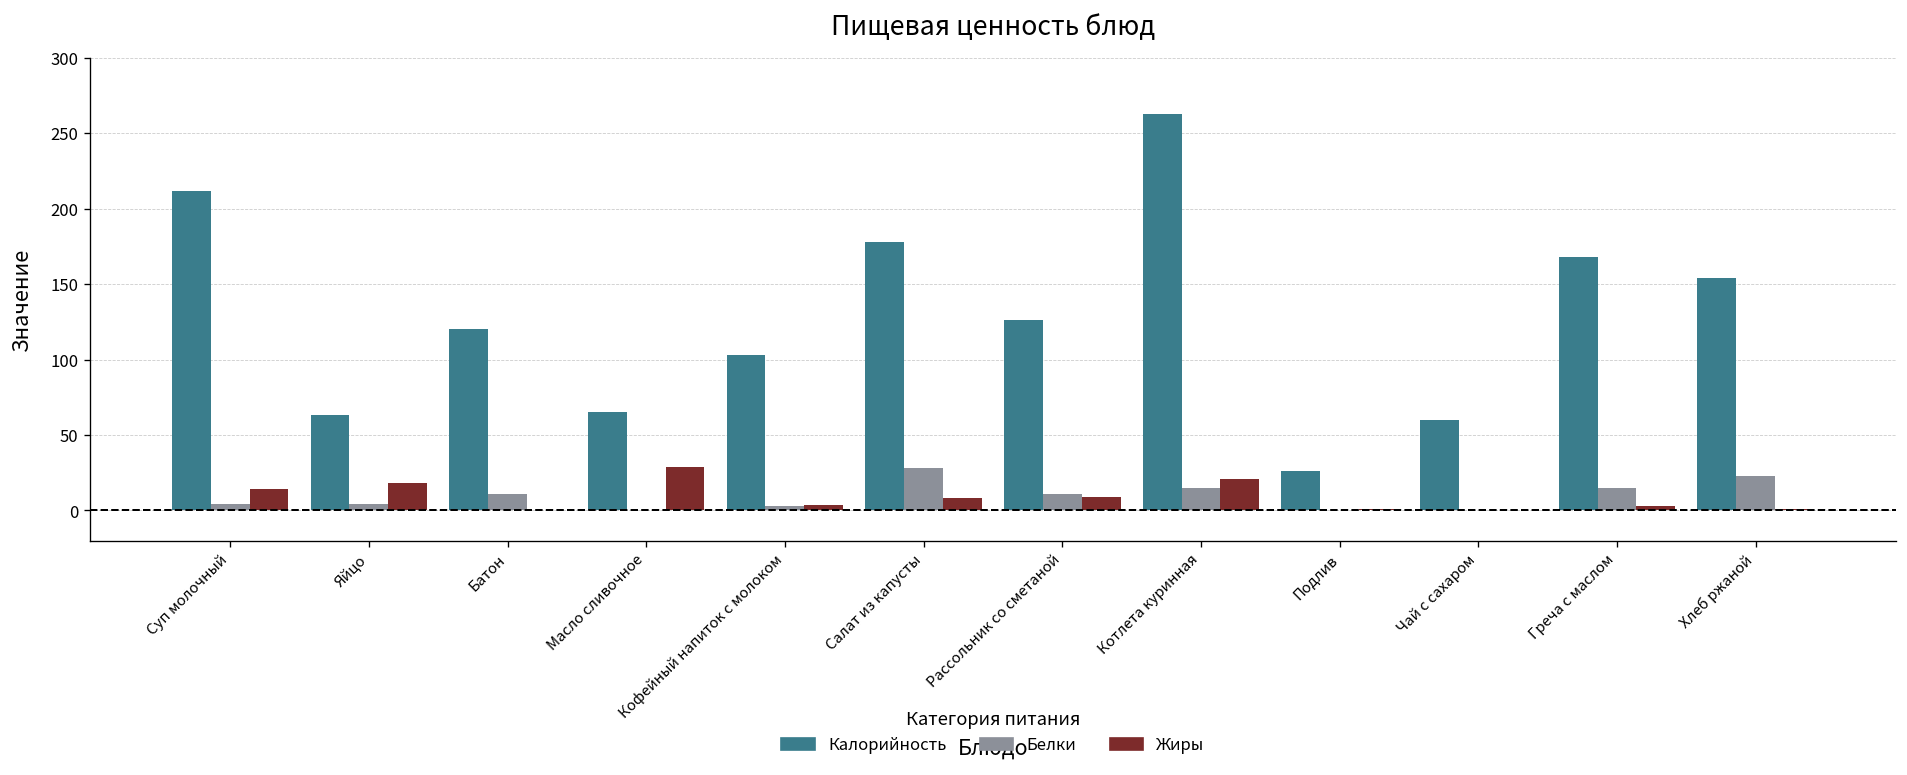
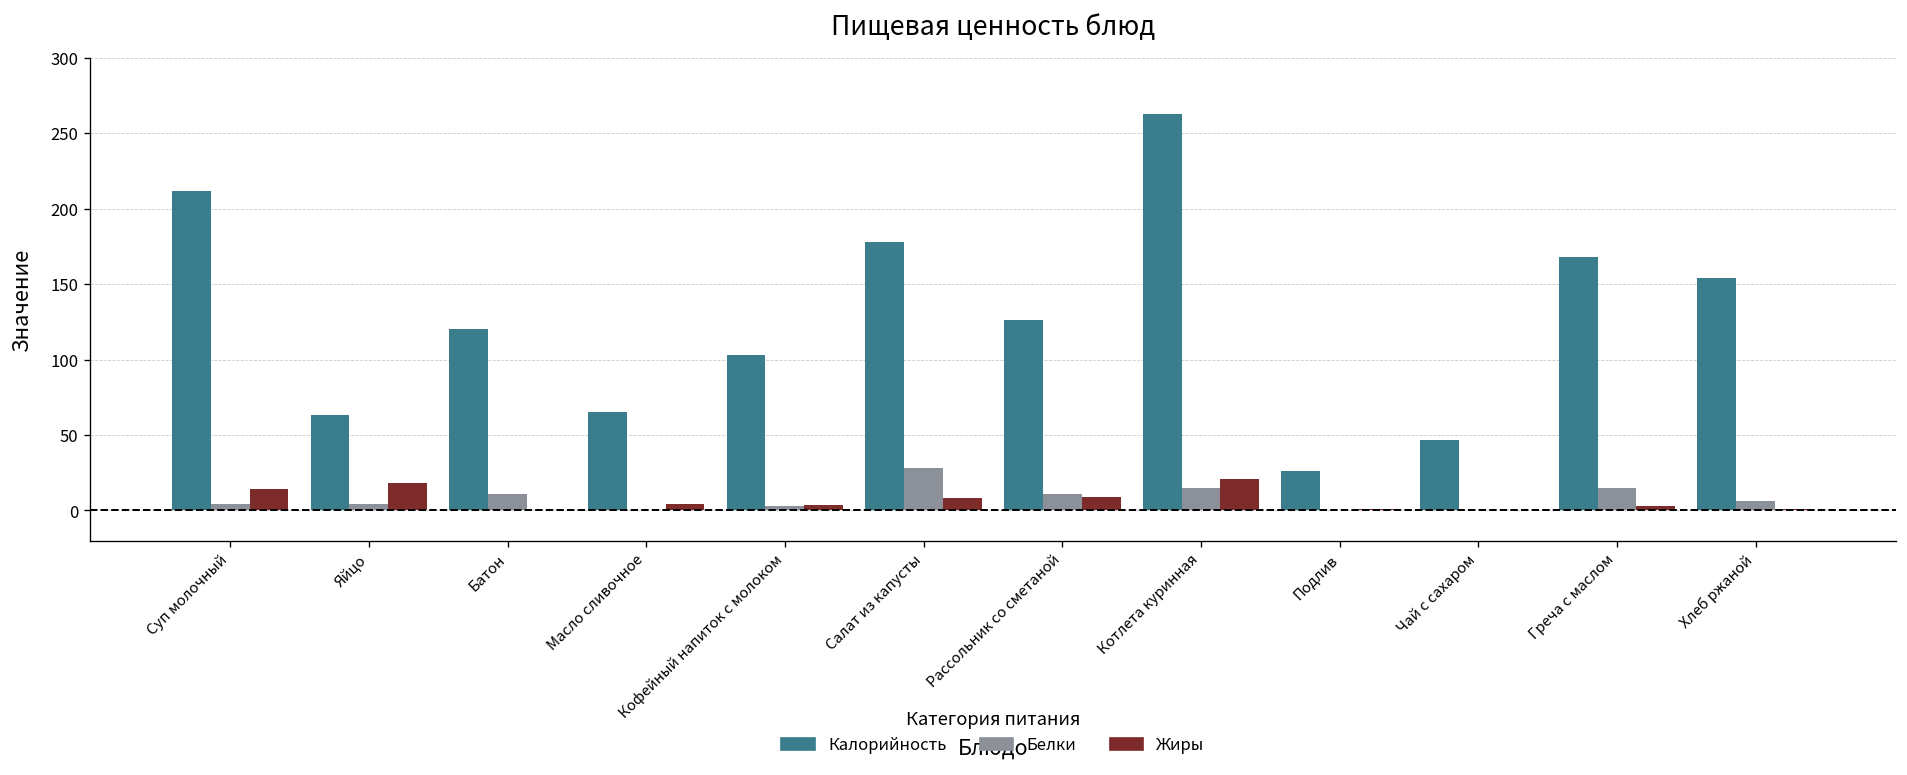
Жиры, Масло сливочное: 29 -> 4
Калорийность, Чай с сахаром: 60 -> 47
Белки, Хлеб ржаной: 23 -> 7
